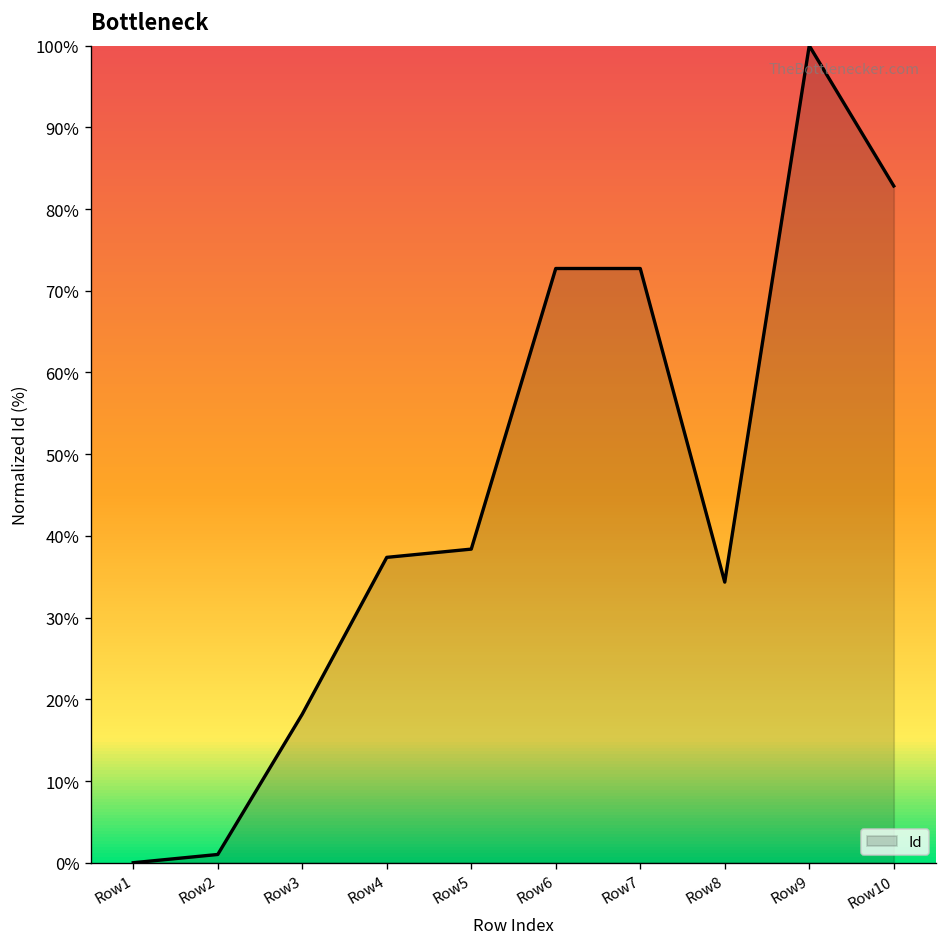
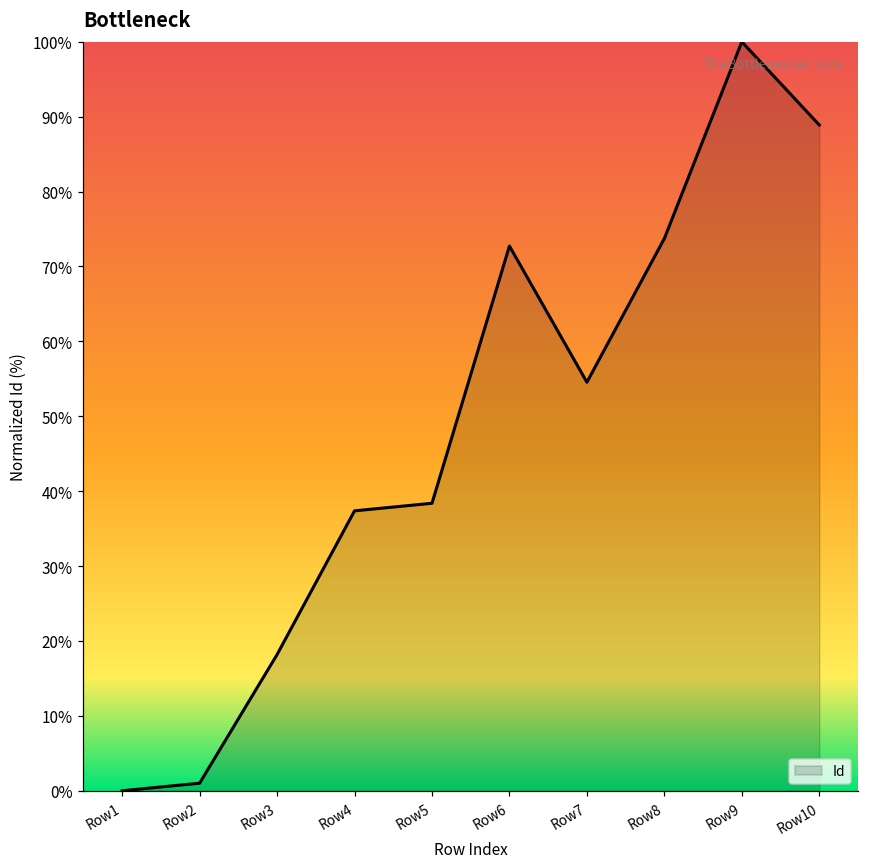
Row7: 73% -> 55%
Row8: 34% -> 74%
Row10: 83% -> 89%
